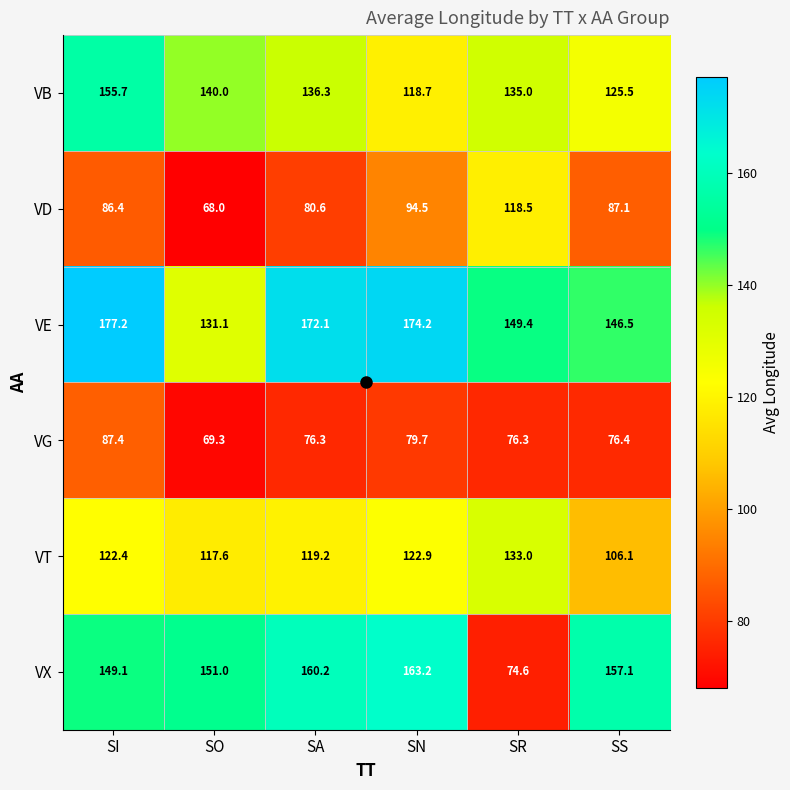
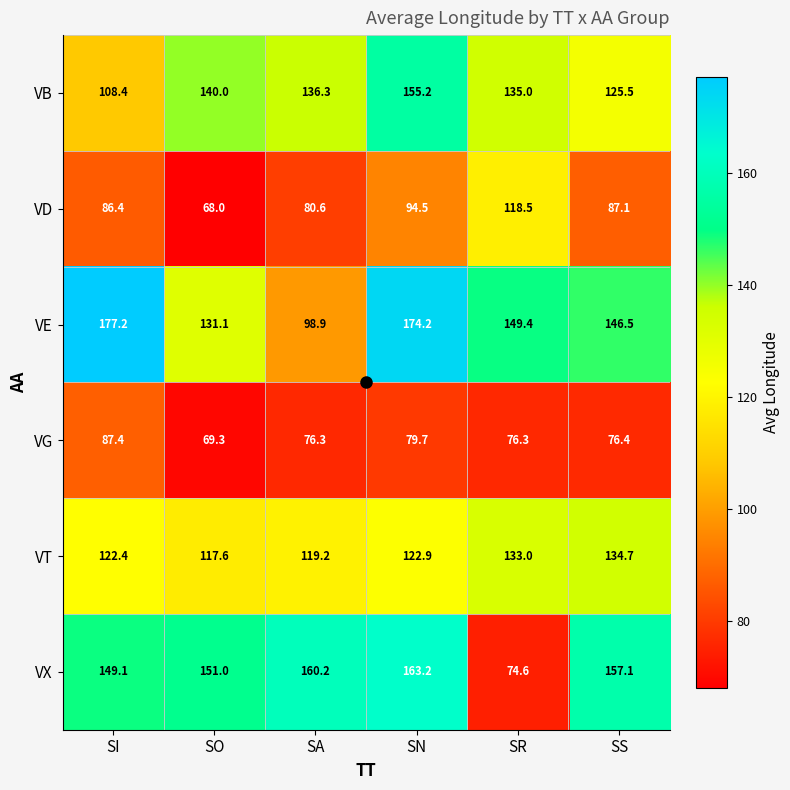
VB, SI: 155.7 -> 108.4
VB, SN: 118.7 -> 155.2
VE, SA: 172.1 -> 98.9
VT, SS: 106.1 -> 134.7
